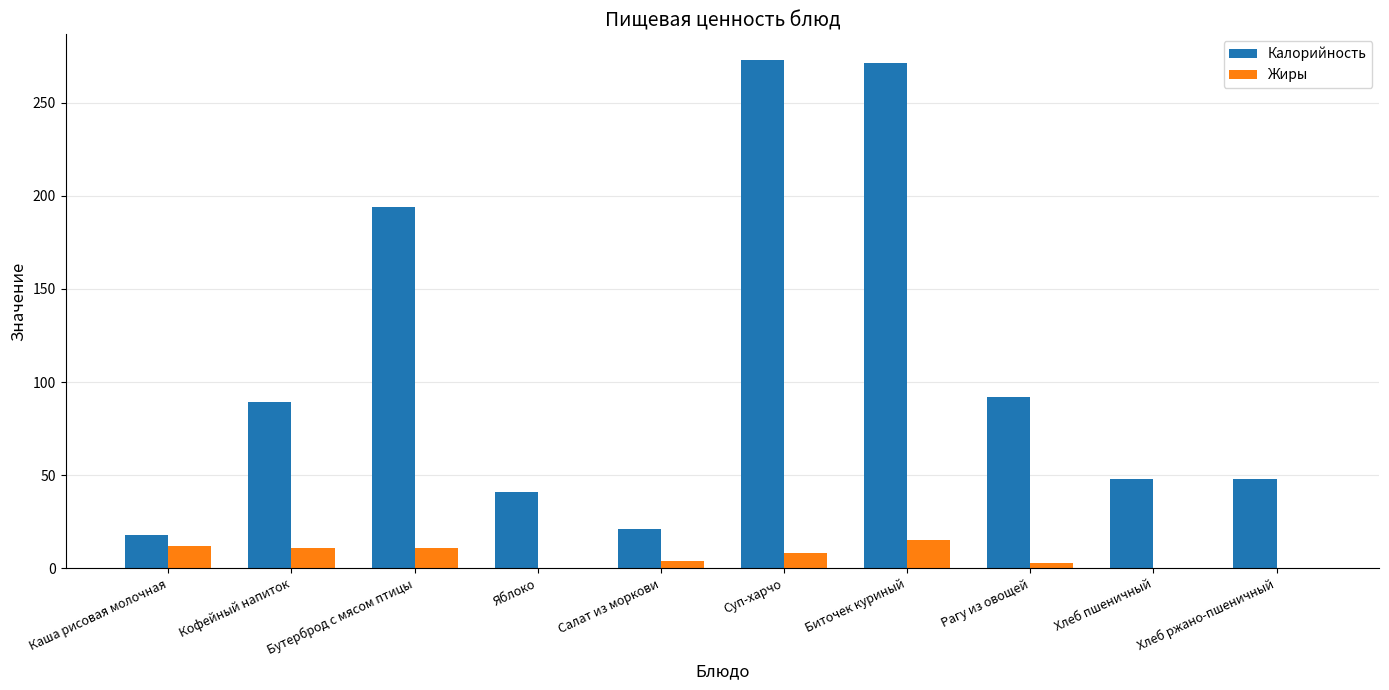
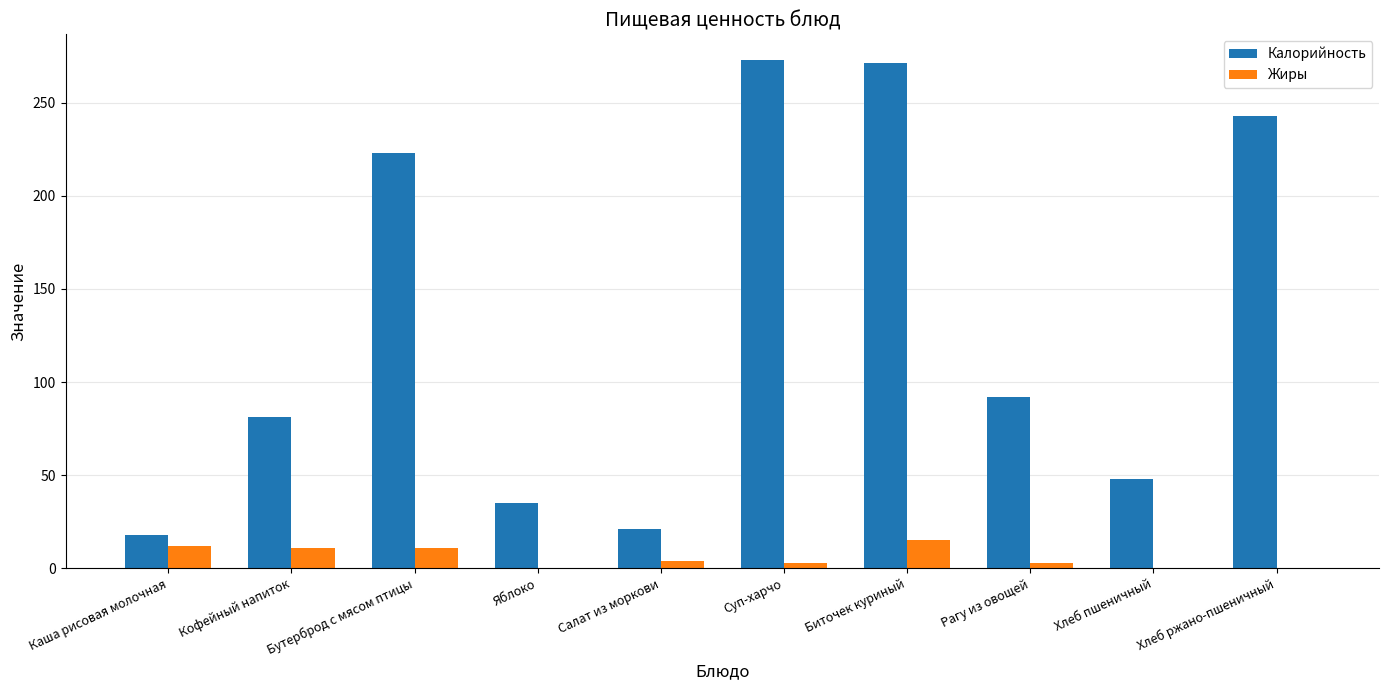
Калорийность, Кофейный напиток: 89 -> 81
Калорийность, Бутерброд с мясом птицы: 194 -> 223
Калорийность, Яблоко: 41 -> 35
Жиры, Суп-харчо: 8 -> 3
Калорийность, Хлеб ржано-пшеничный: 48 -> 243
